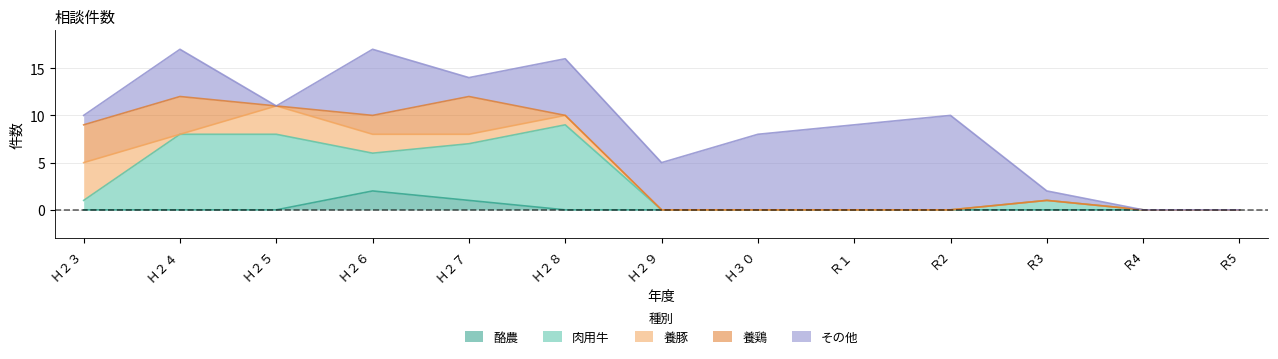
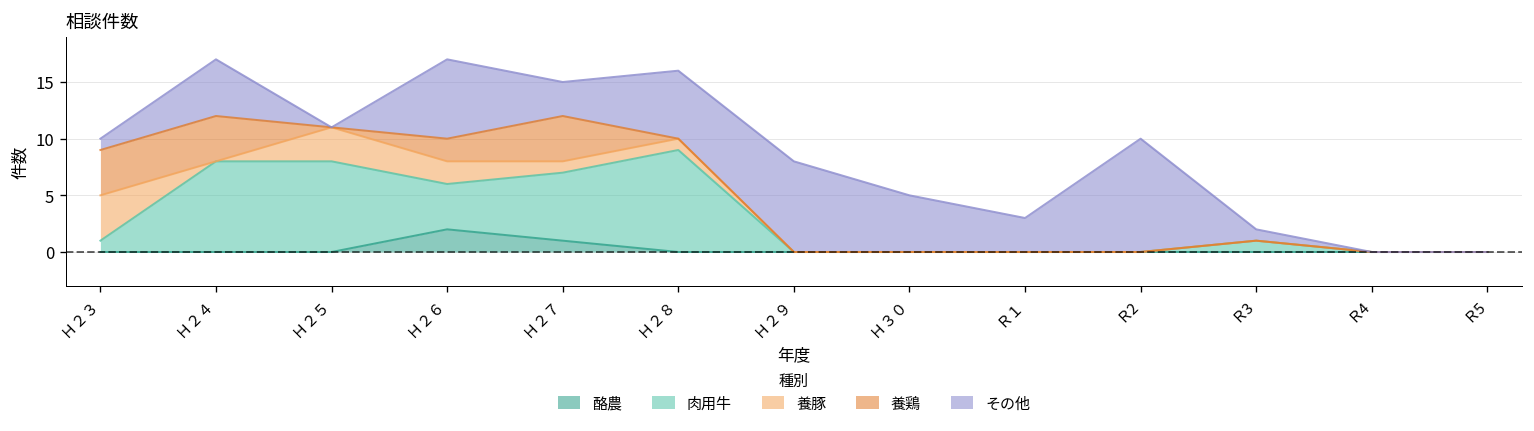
その他, Ｈ２７: 2 -> 3
その他, Ｈ２９: 5 -> 8
その他, Ｈ３０: 8 -> 5
その他, Ｒ１: 9 -> 3
